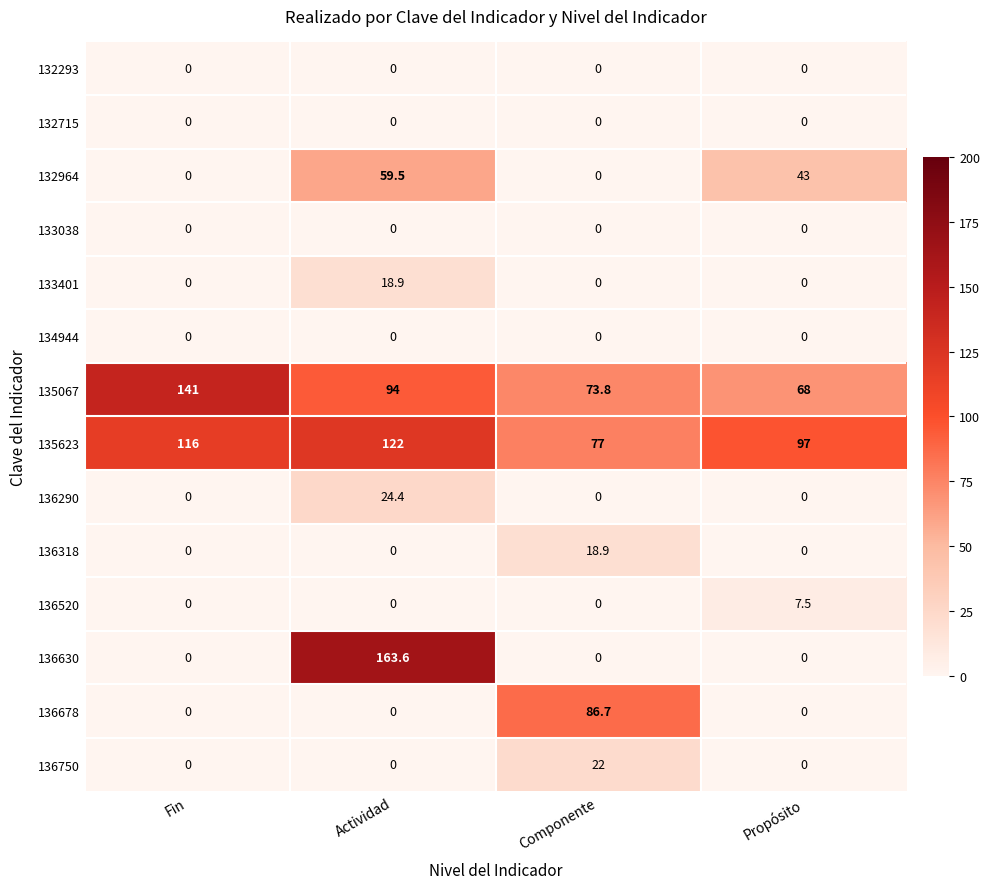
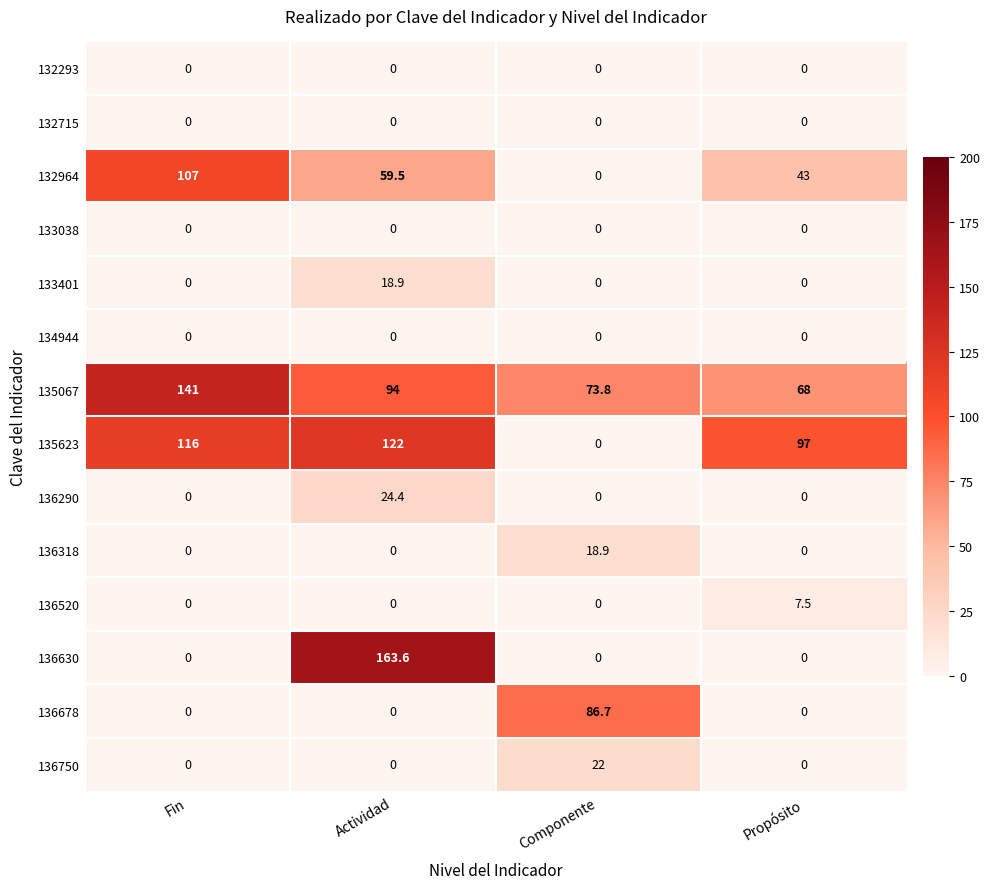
132964, Fin: 0 -> 107
135623, Componente: 77 -> 0
